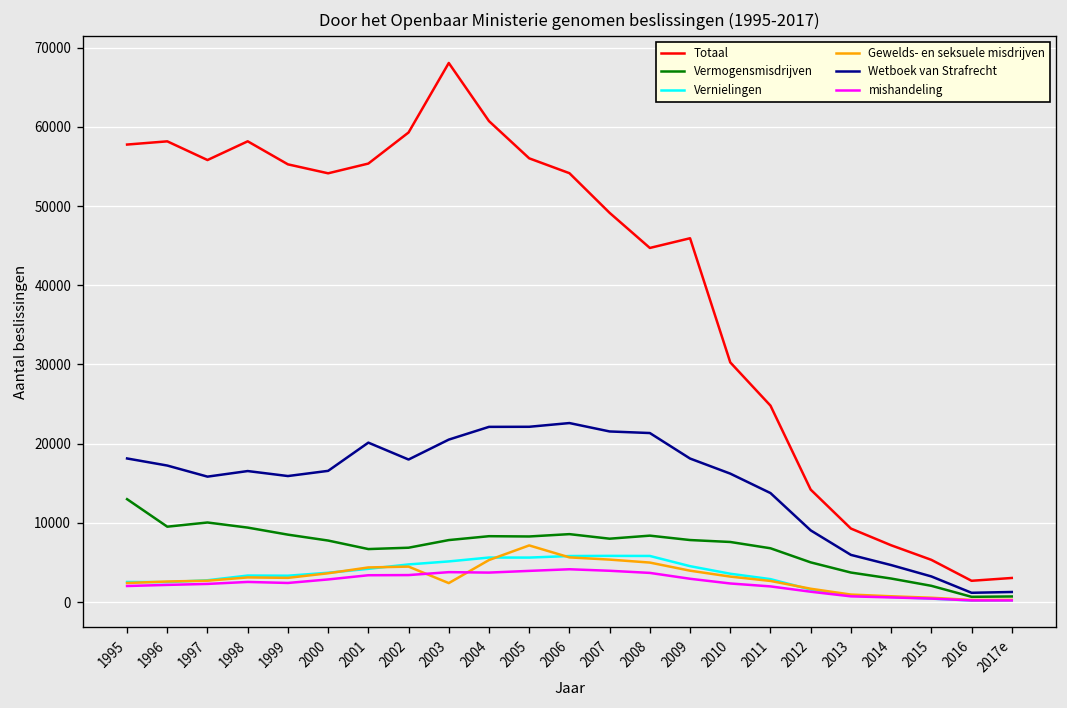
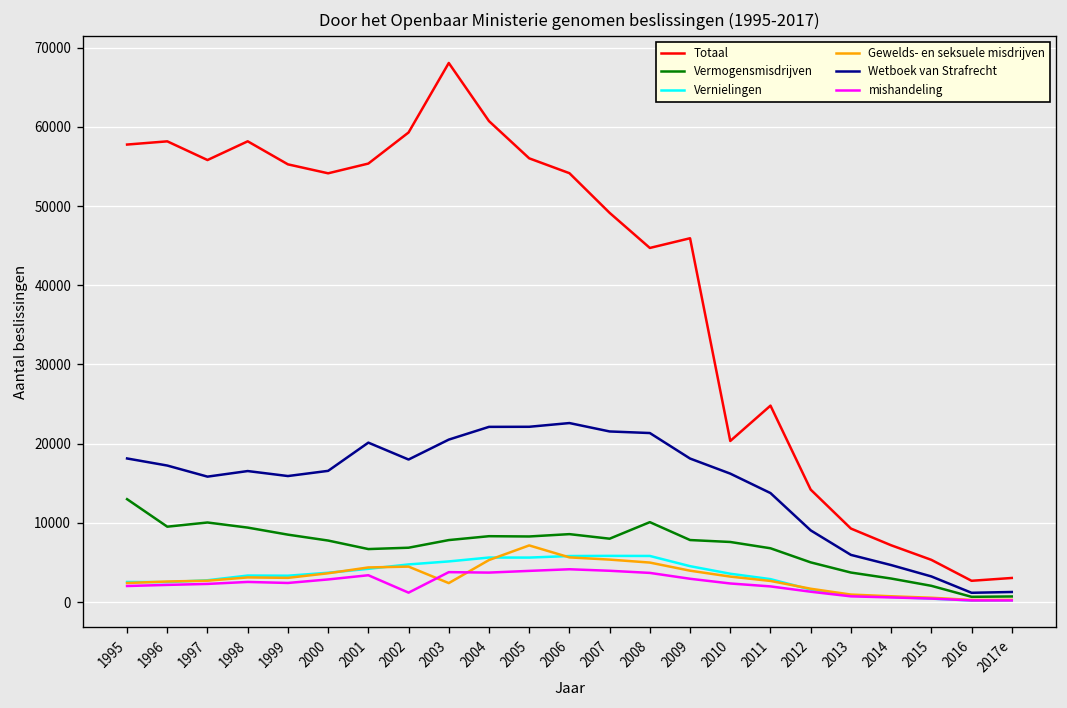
mishandeling, 2002: 3000 -> 1000
Vermogensmisdrijven, 2008: 8000 -> 10000
Totaal, 2010: 30000 -> 20000
